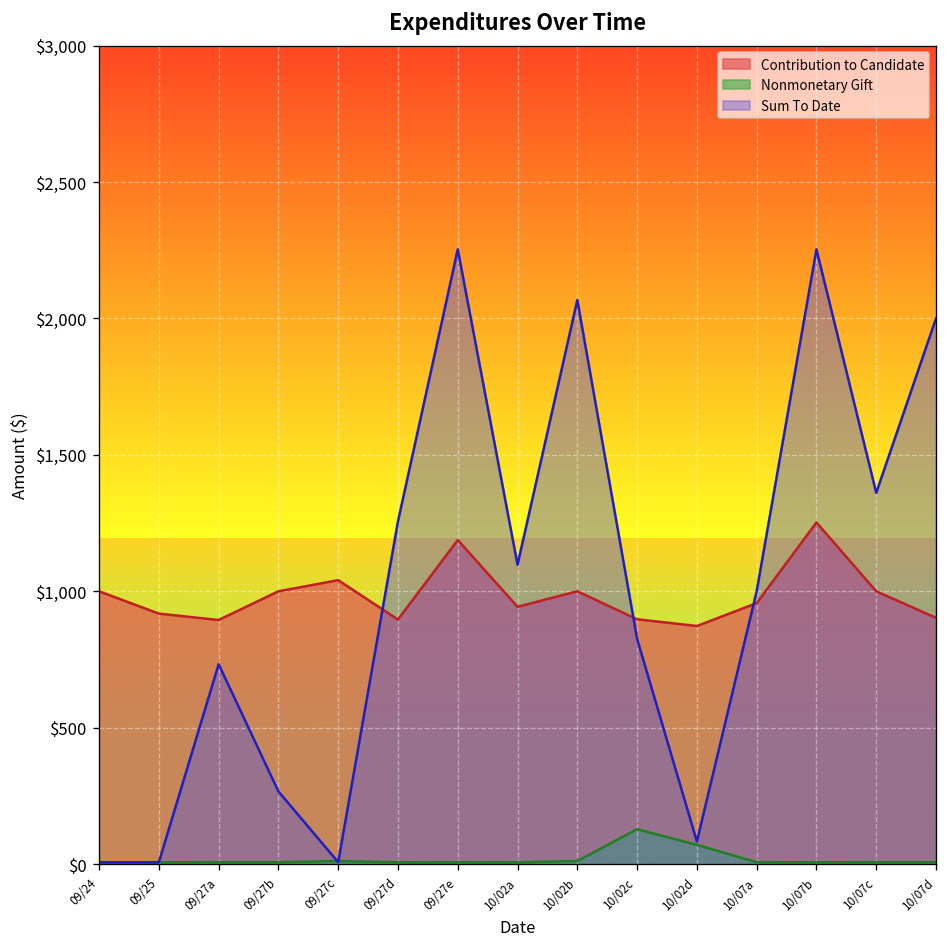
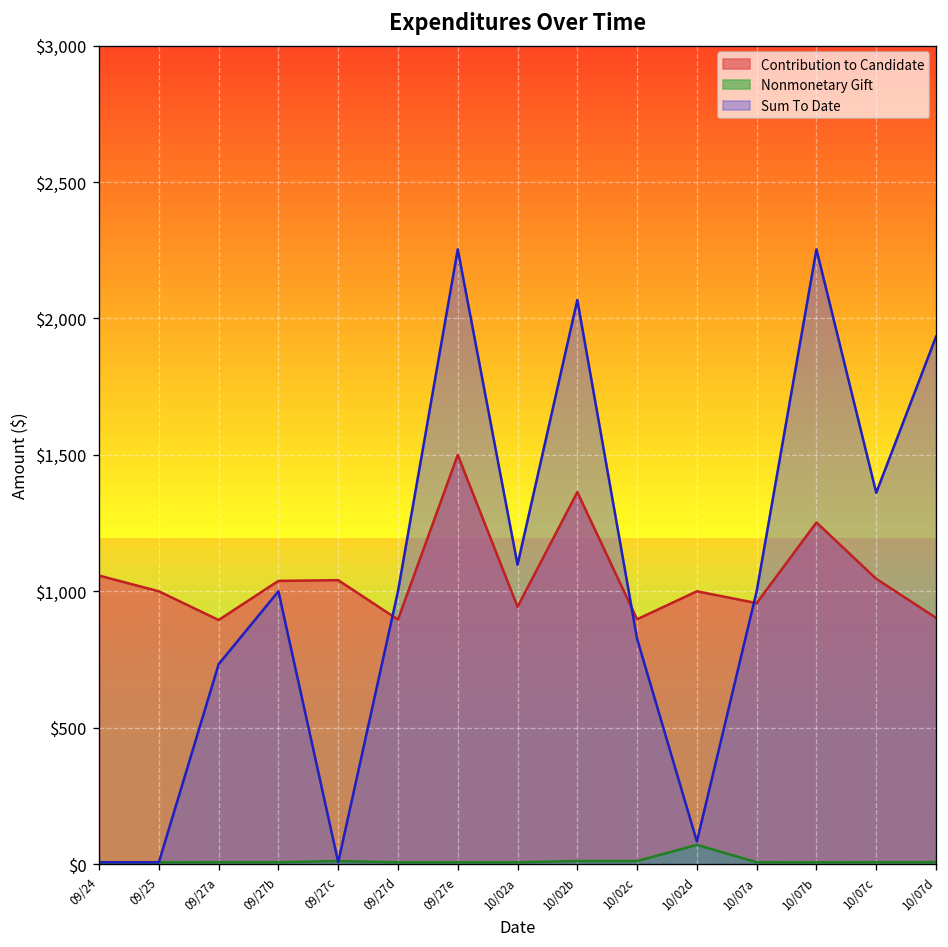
Contribution to Candidate, 09/24: $1,000 -> $1,060
Contribution to Candidate, 09/25: $920 -> $1,000
Contribution to Candidate, 09/27b: $1,000 -> $1,040
Sum To Date, 09/27b: $270 -> $1,000
Sum To Date, 09/27d: $1,260 -> $1,000
Contribution to Candidate, 09/27e: $1,190 -> $1,500
Contribution to Candidate, 10/02b: $1,000 -> $1,360
Nonmonetary Gift, 10/02c: $130 -> $10
Contribution to Candidate, 10/02d: $870 -> $1,000
Contribution to Candidate, 10/07c: $1,000 -> $1,050
Sum To Date, 10/07d: $2,000 -> $1,930
